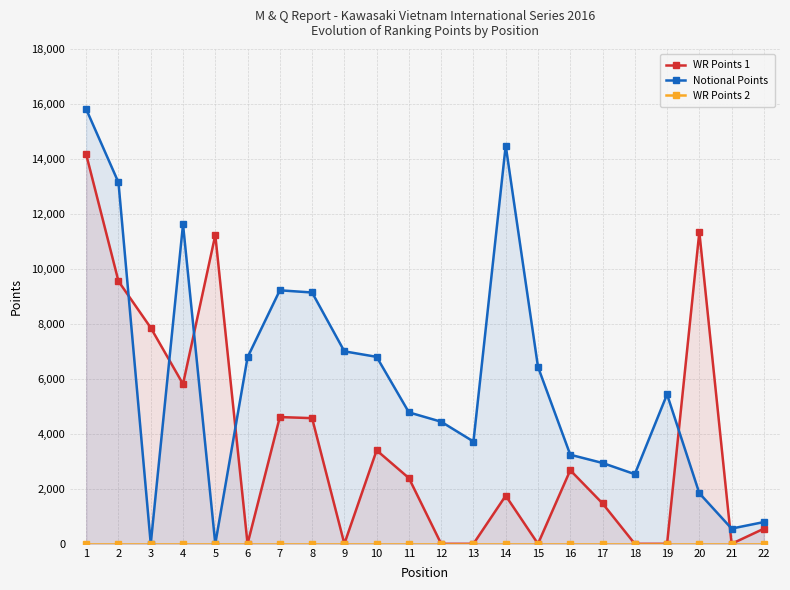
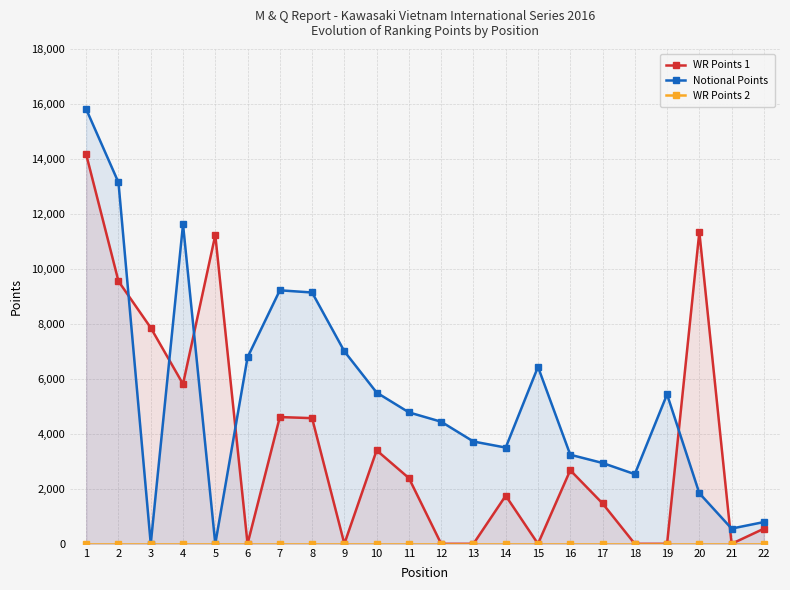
Notional Points, 10: 6,800 -> 5,500
Notional Points, 14: 14,500 -> 3,500
